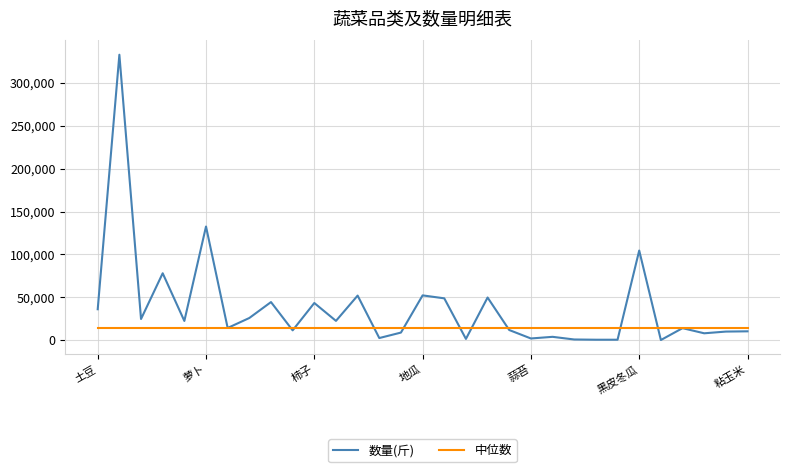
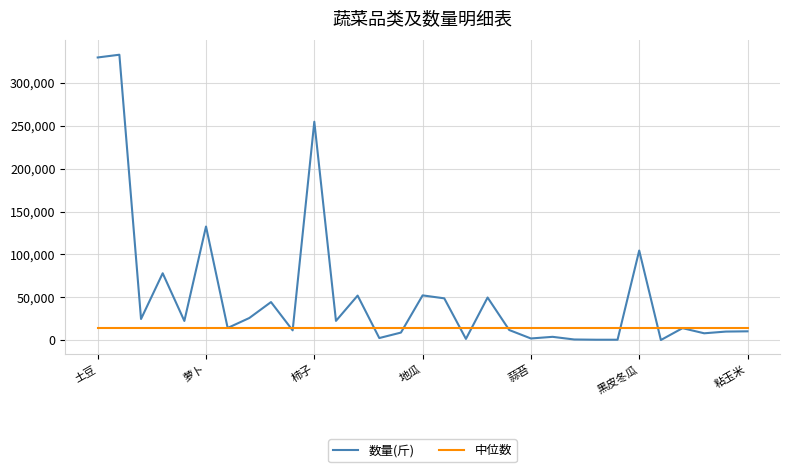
数量(斤), 土豆: 40,000 -> 330,000
数量(斤), 柿子: 40,000 -> 250,000
